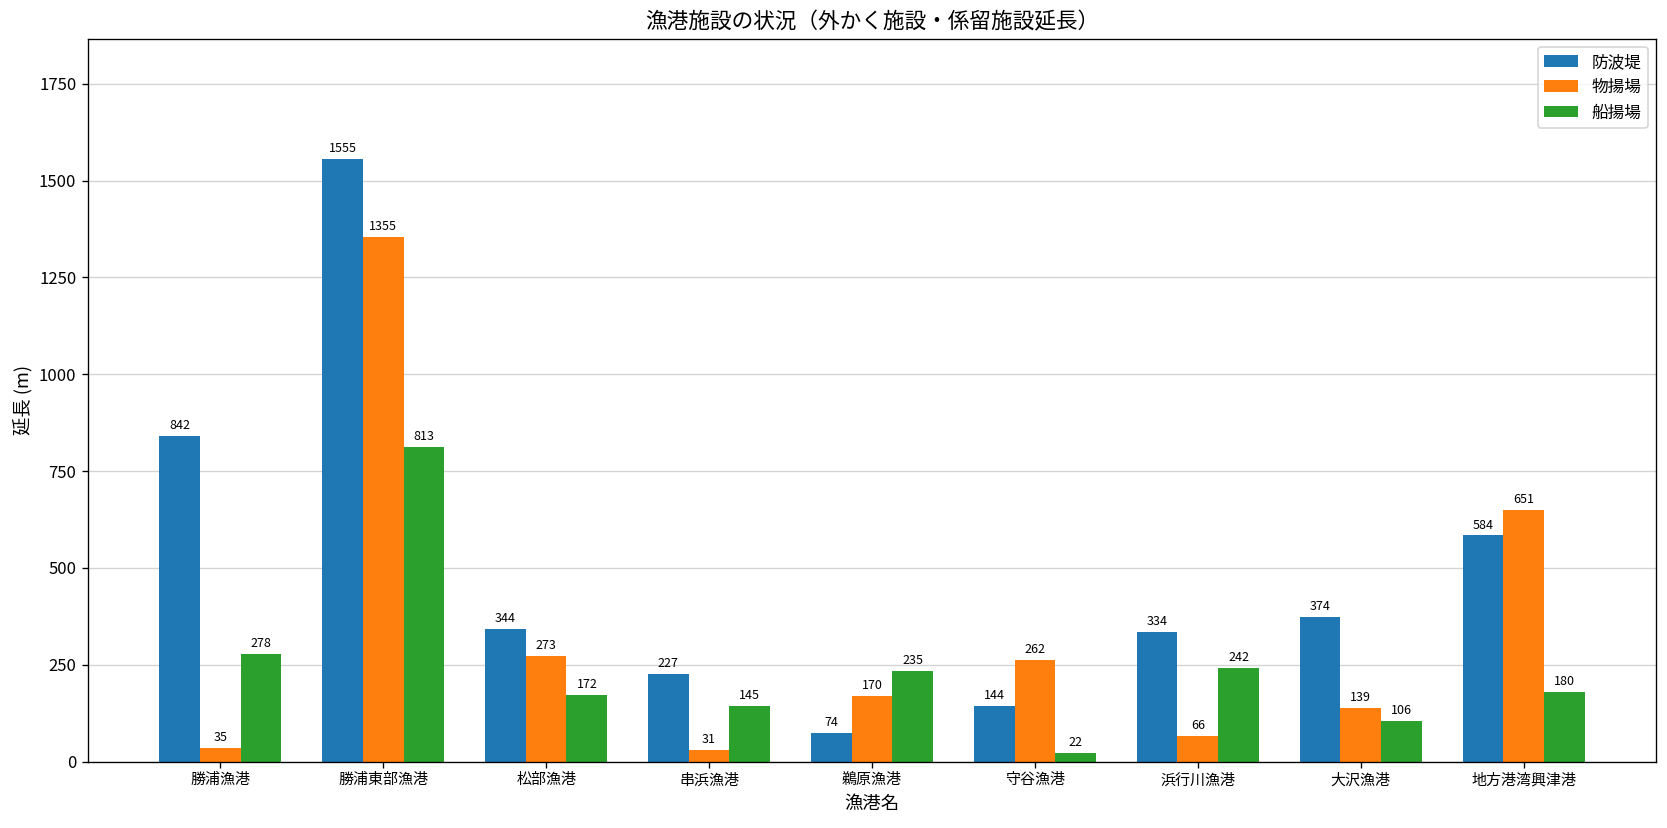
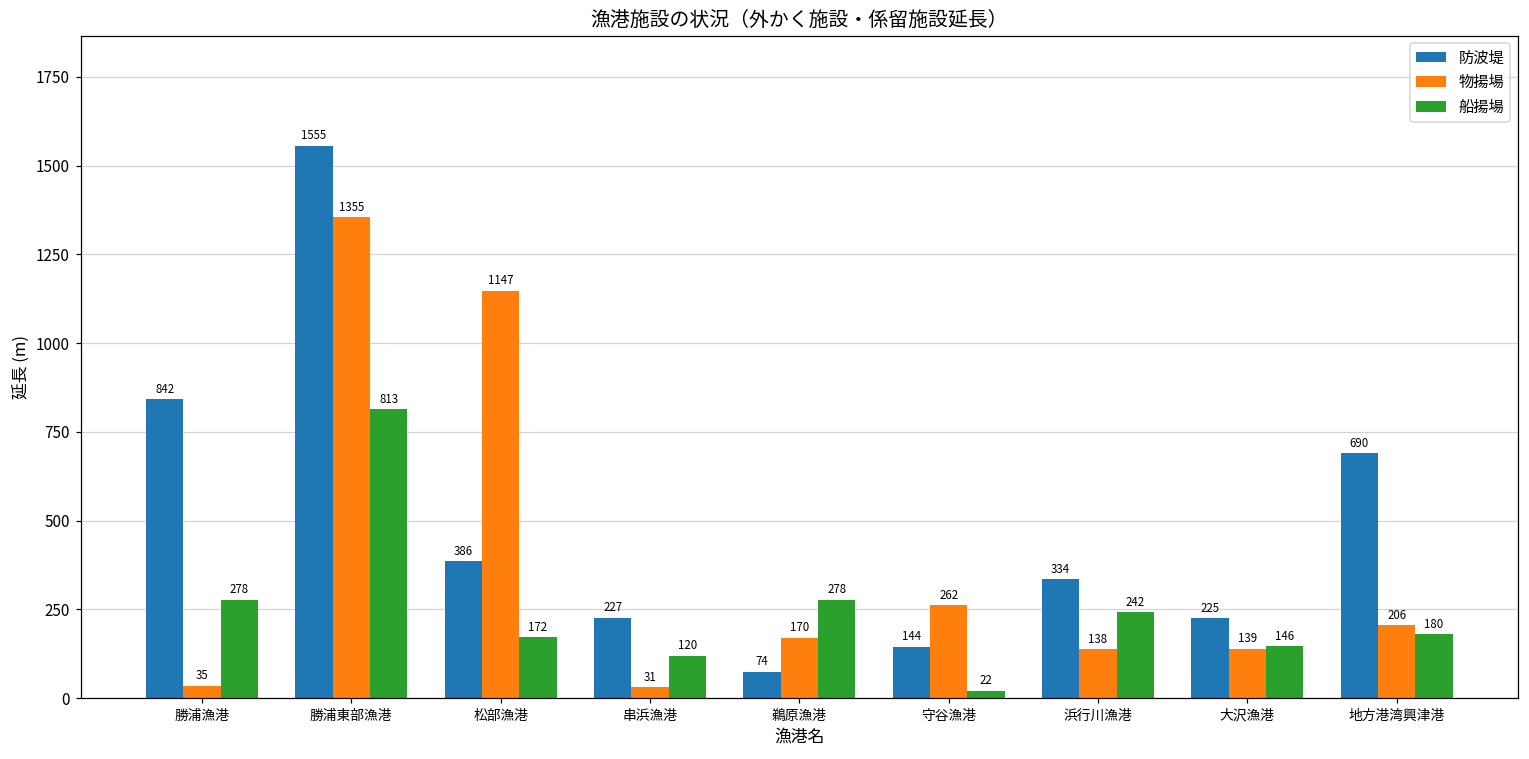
防波堤, 松部漁港: 344 -> 386
物揚場, 松部漁港: 273 -> 1147
船揚場, 串浜漁港: 145 -> 120
船揚場, 鵜原漁港: 235 -> 278
物揚場, 浜行川漁港: 66 -> 138
防波堤, 大沢漁港: 374 -> 225
船揚場, 大沢漁港: 106 -> 146
防波堤, 地方港湾興津港: 584 -> 690
物揚場, 地方港湾興津港: 651 -> 206
